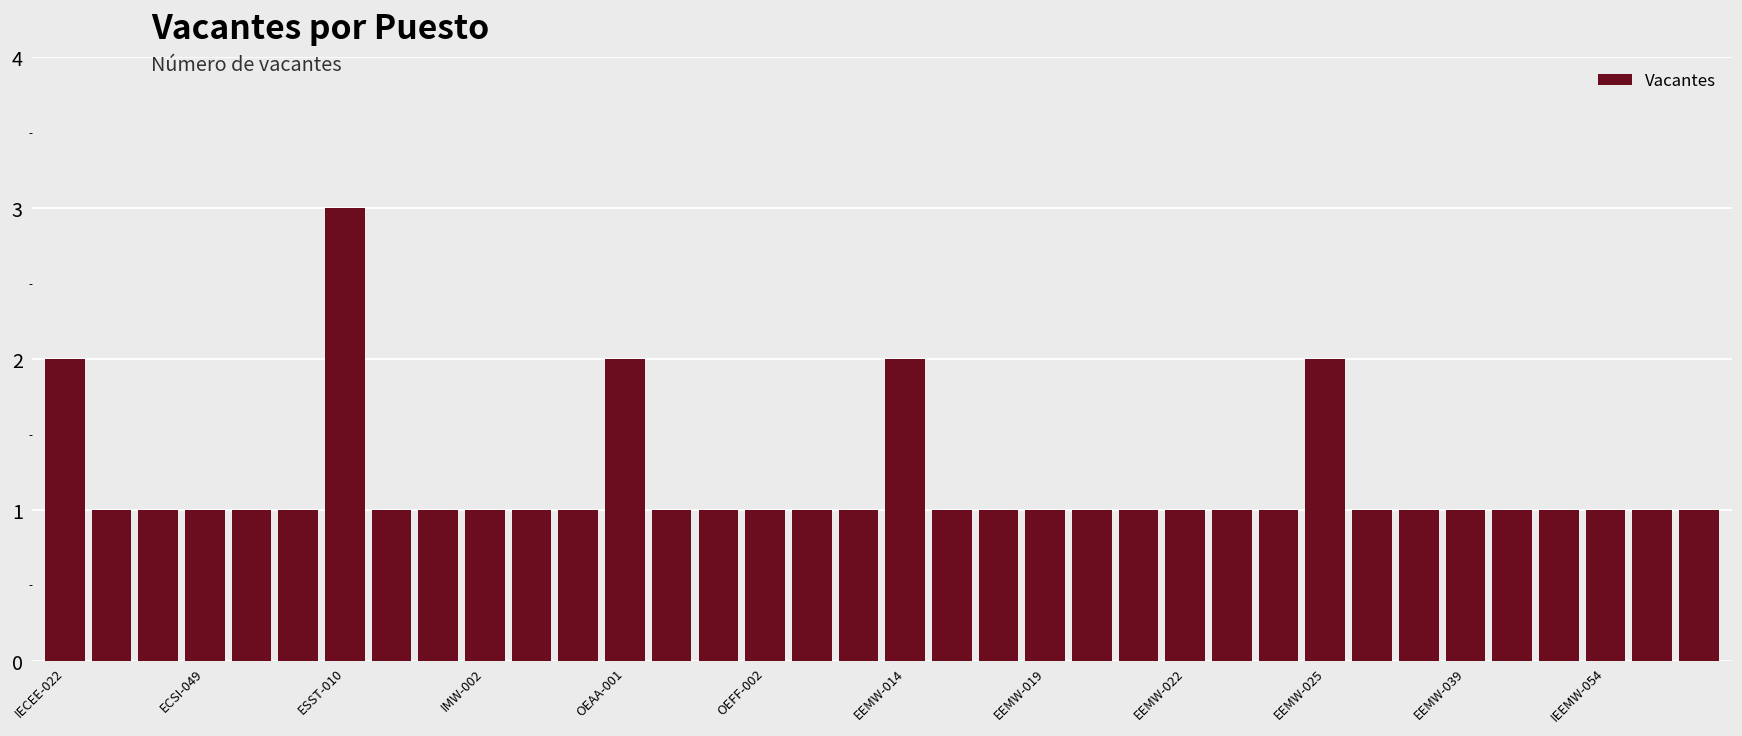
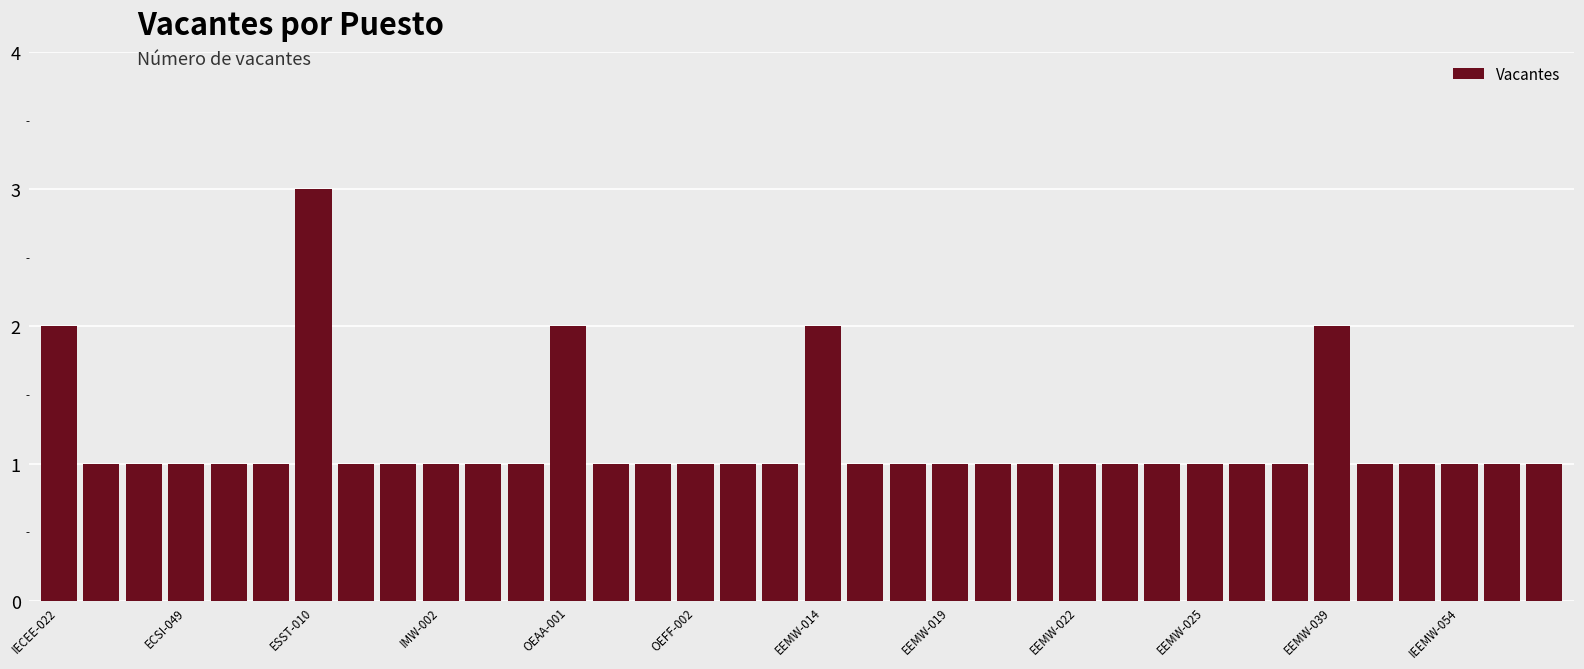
EEMW-025: 2 -> 1
EEMW-039: 1 -> 2
